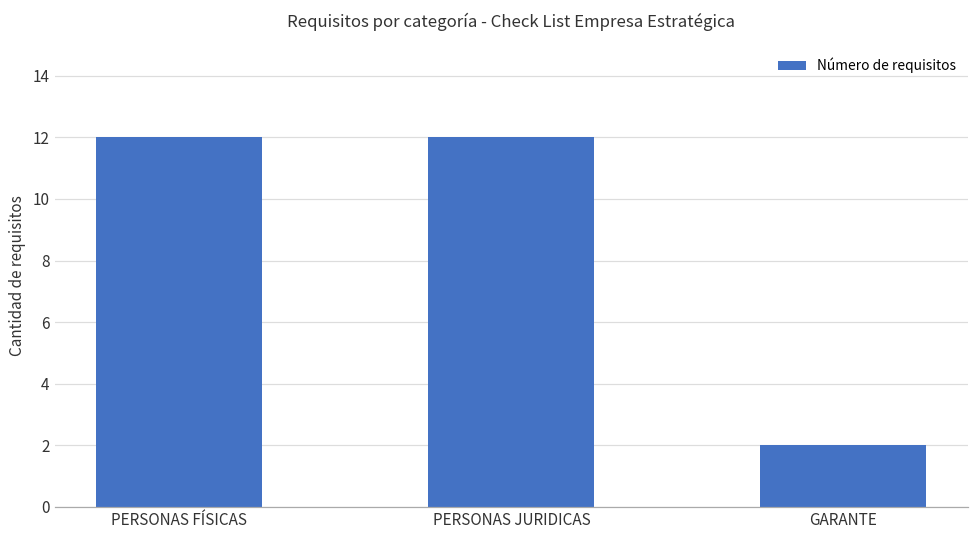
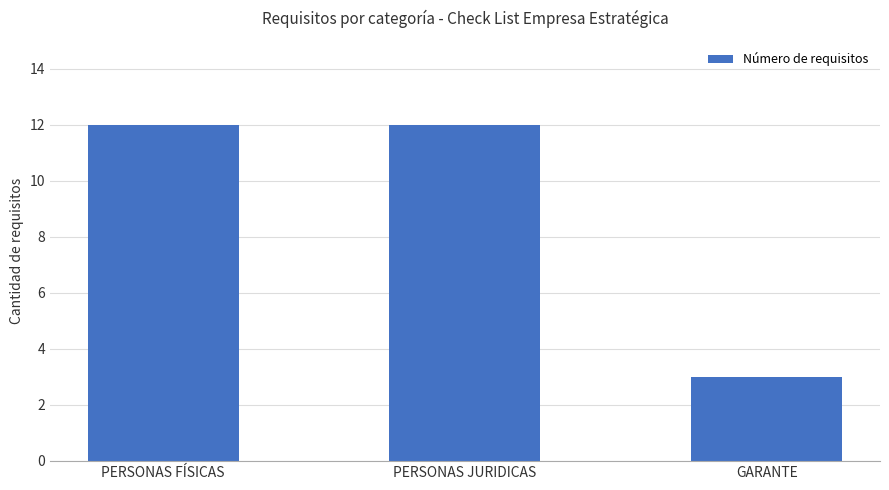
GARANTE: 2 -> 3
